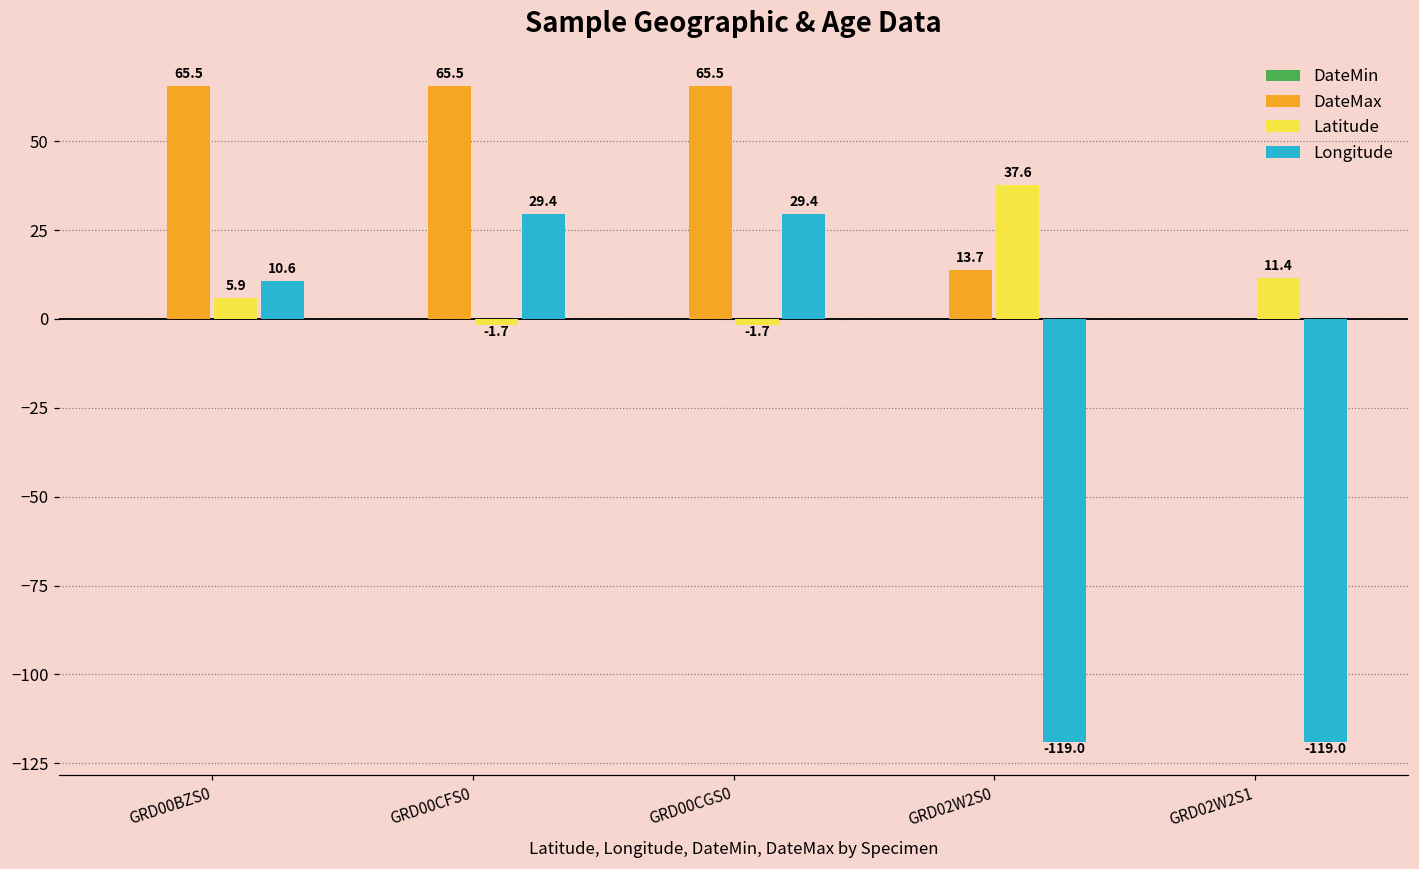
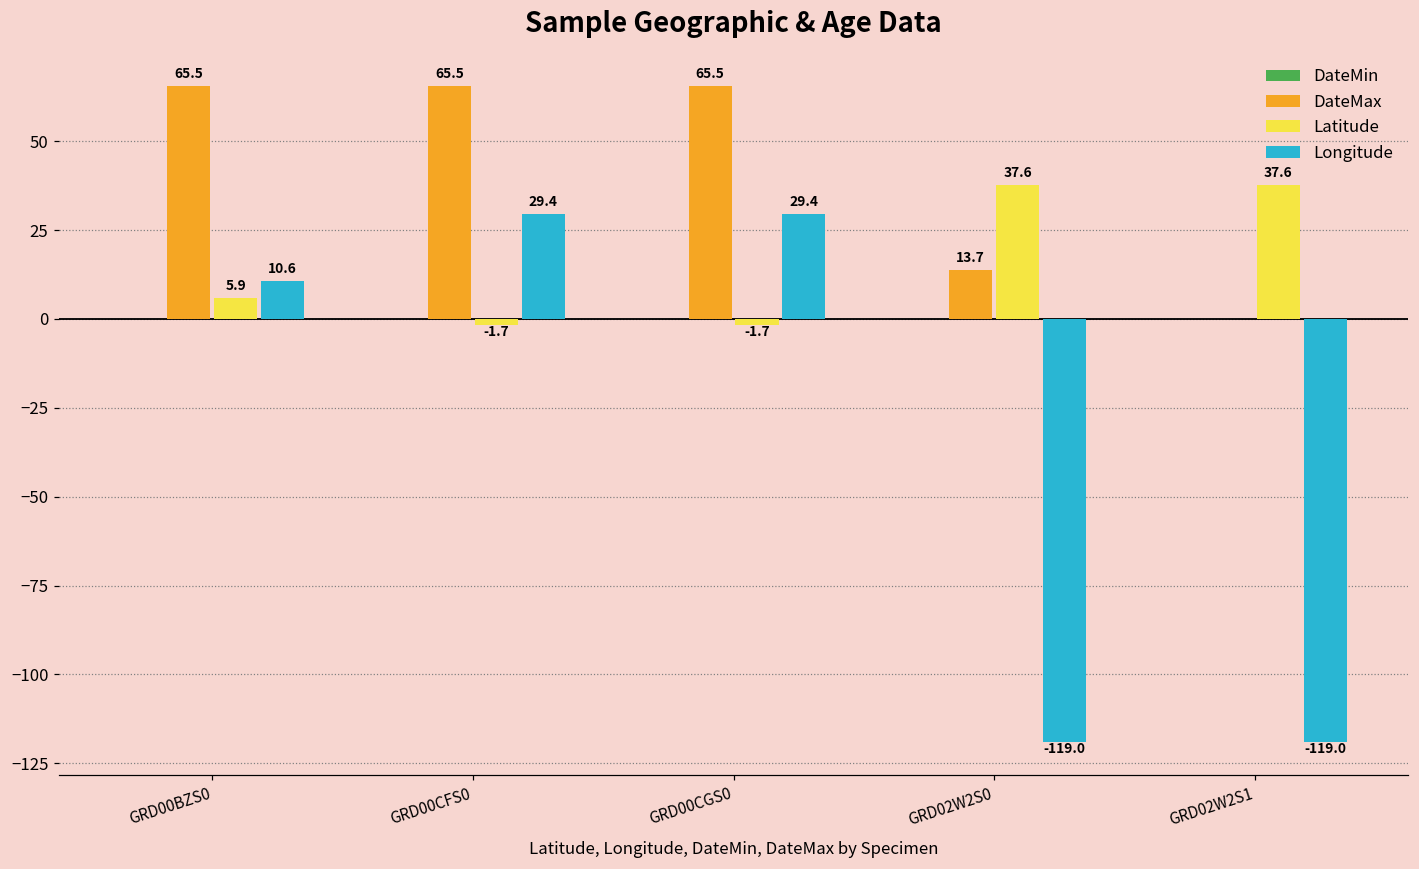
Latitude, GRD02W2S1: 11.4 -> 37.6
